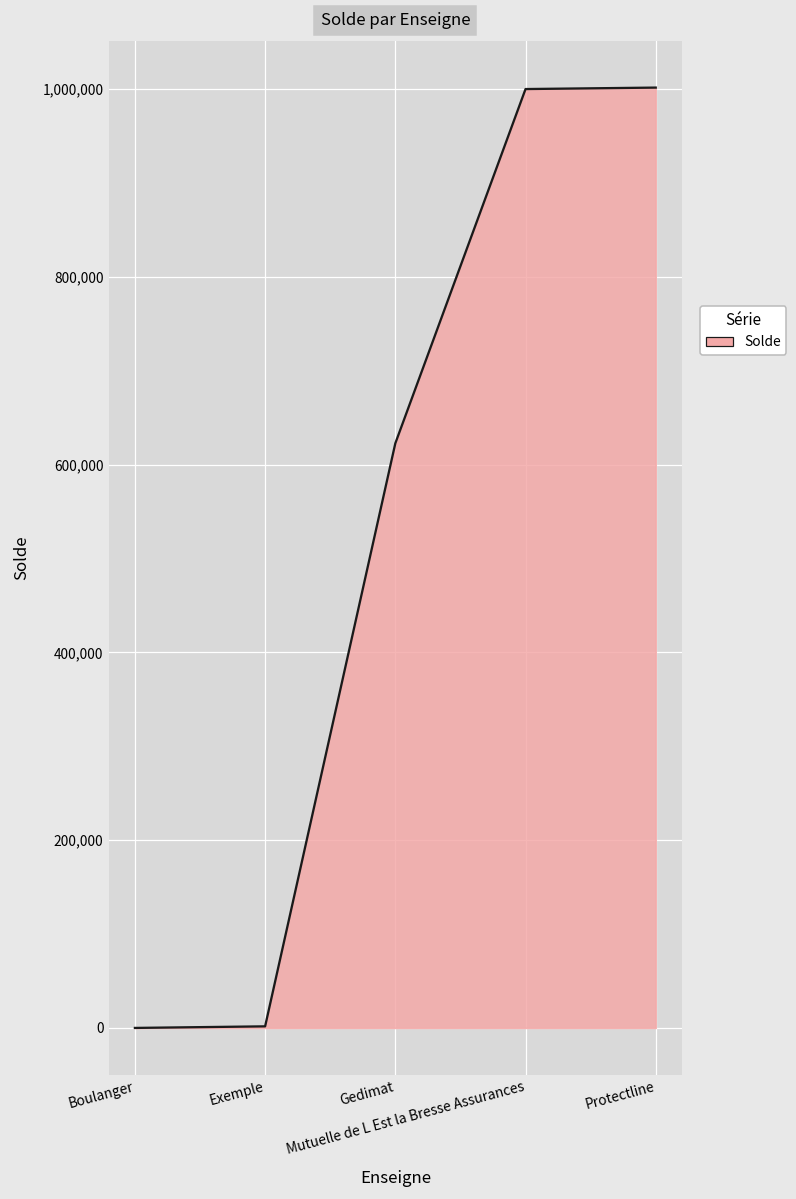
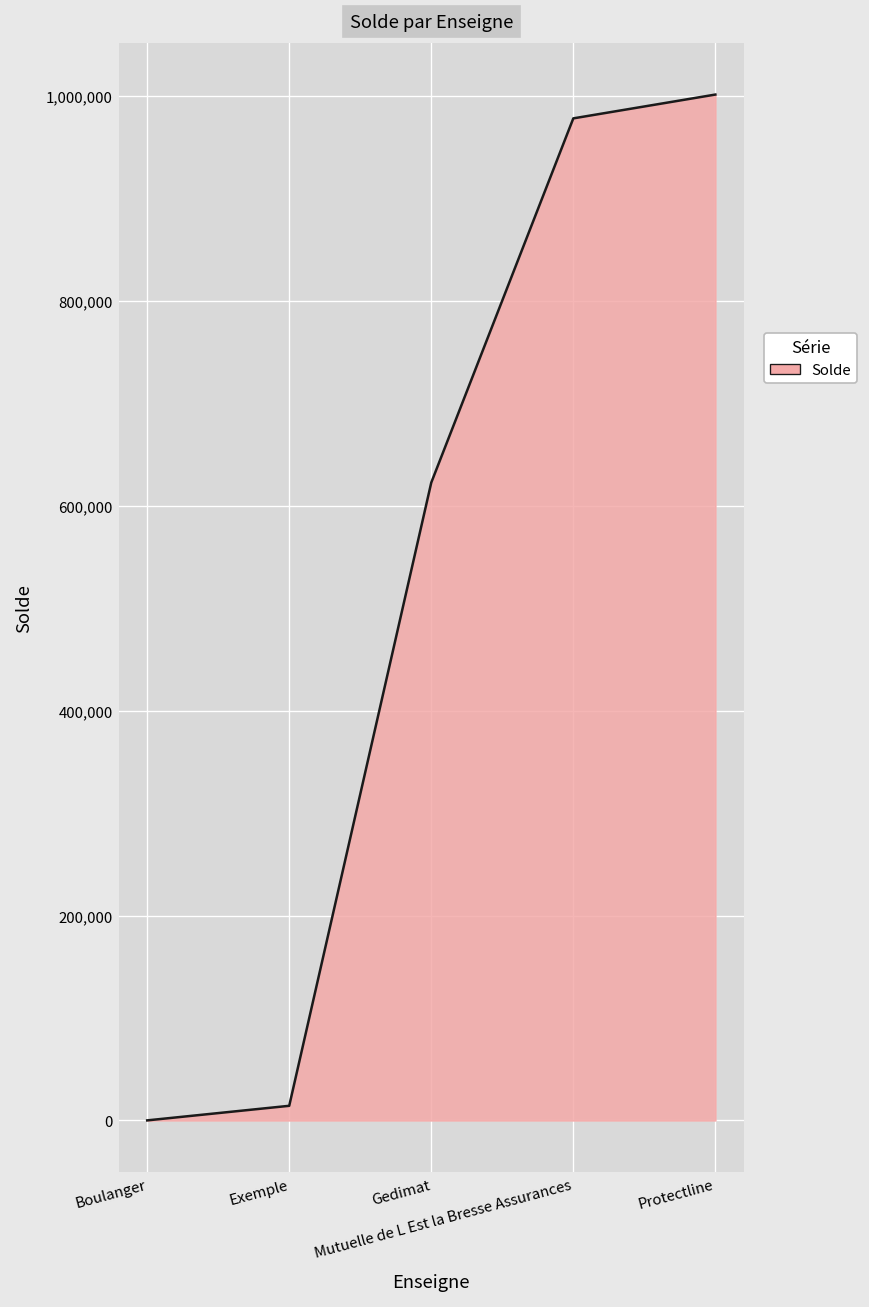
Exemple: 0 -> 10,000
Mutuelle de L Est la Bresse Assurances: 1,000,000 -> 980,000
